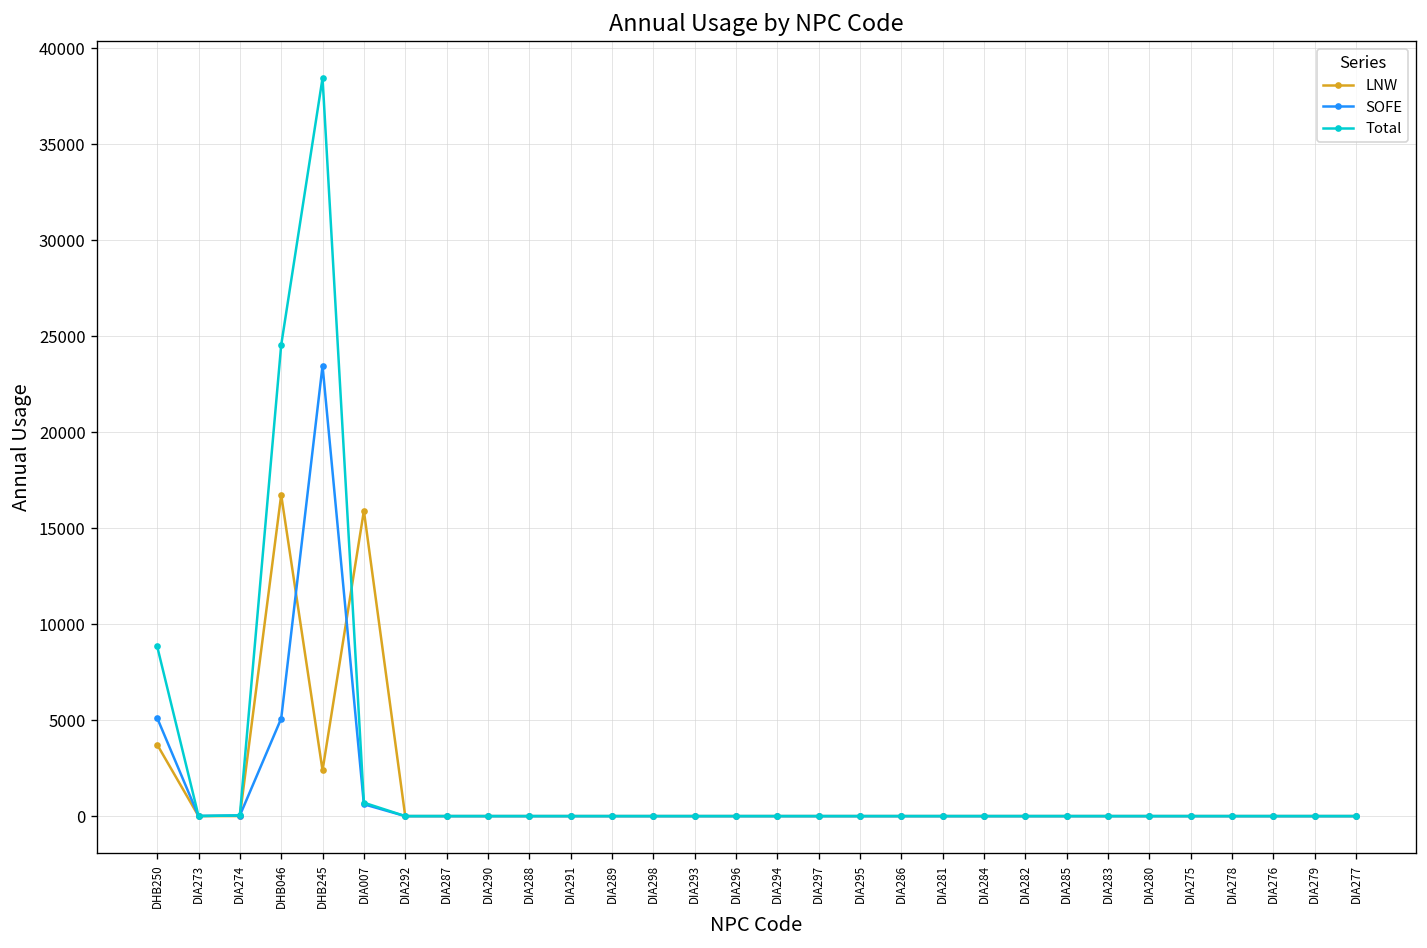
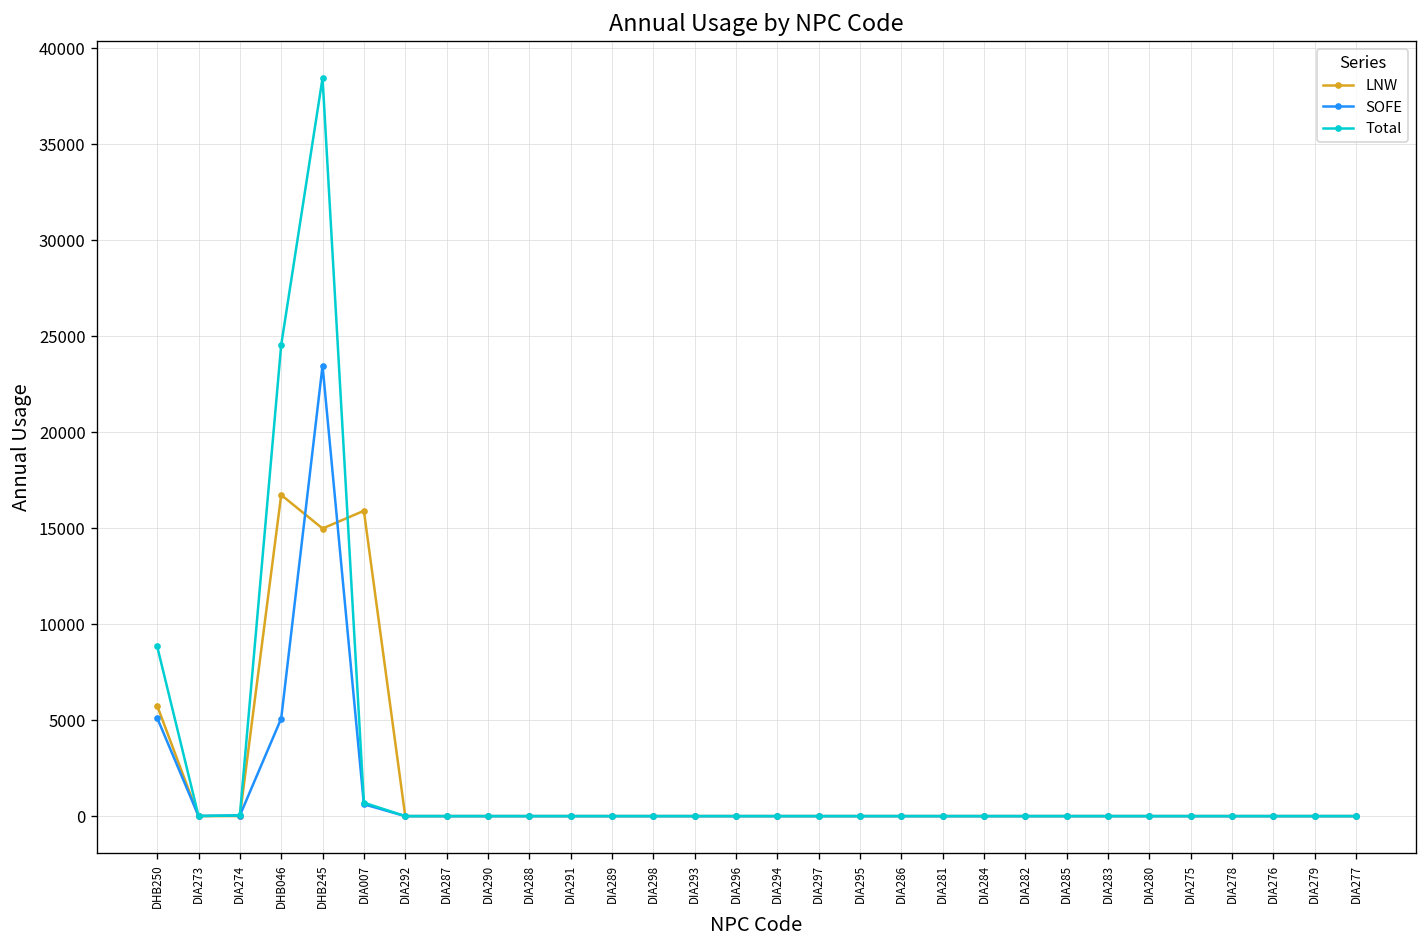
LNW, DHB250: 3700 -> 5800
LNW, DHB245: 2400 -> 15000
